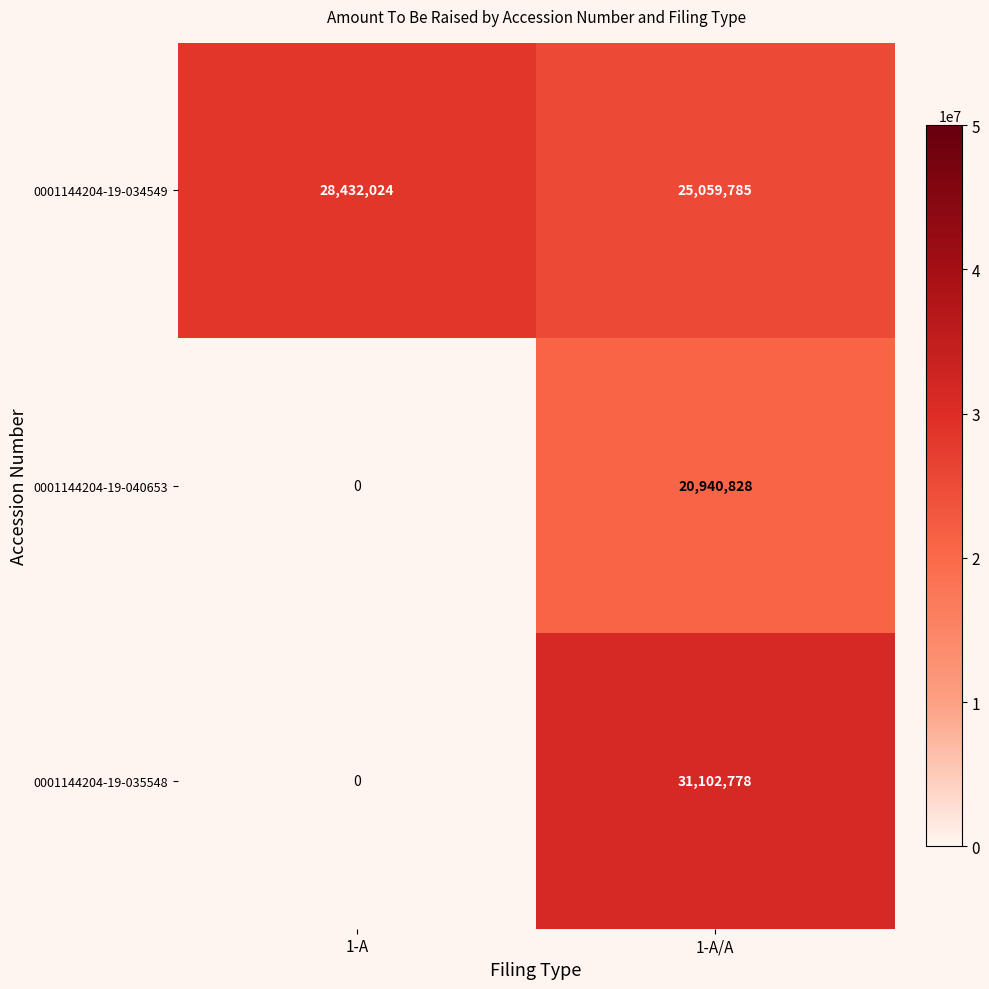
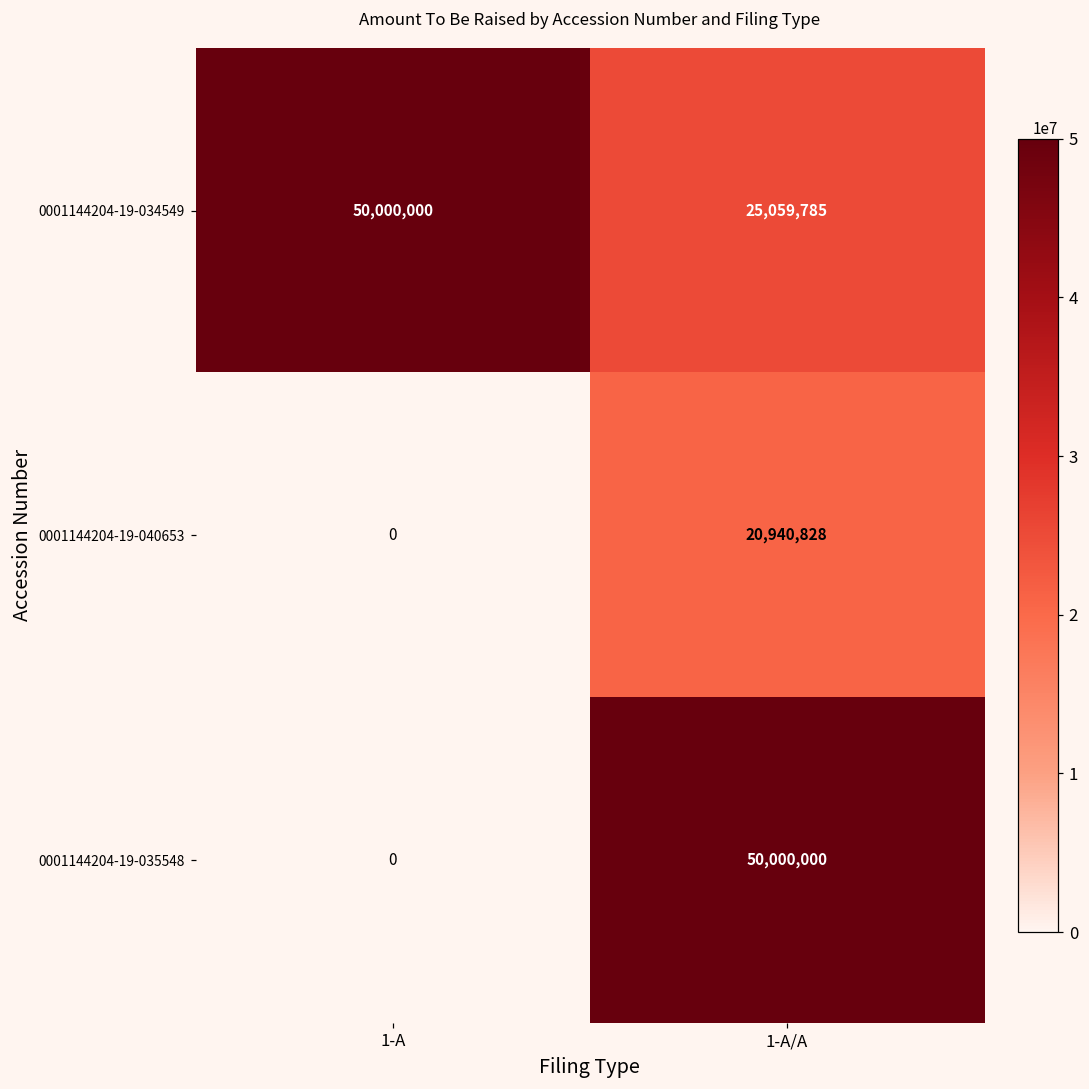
0001144204-19-034549, 1-A: 28,432,024 -> 50,000,000
0001144204-19-035548, 1-A/A: 31,102,778 -> 50,000,000
